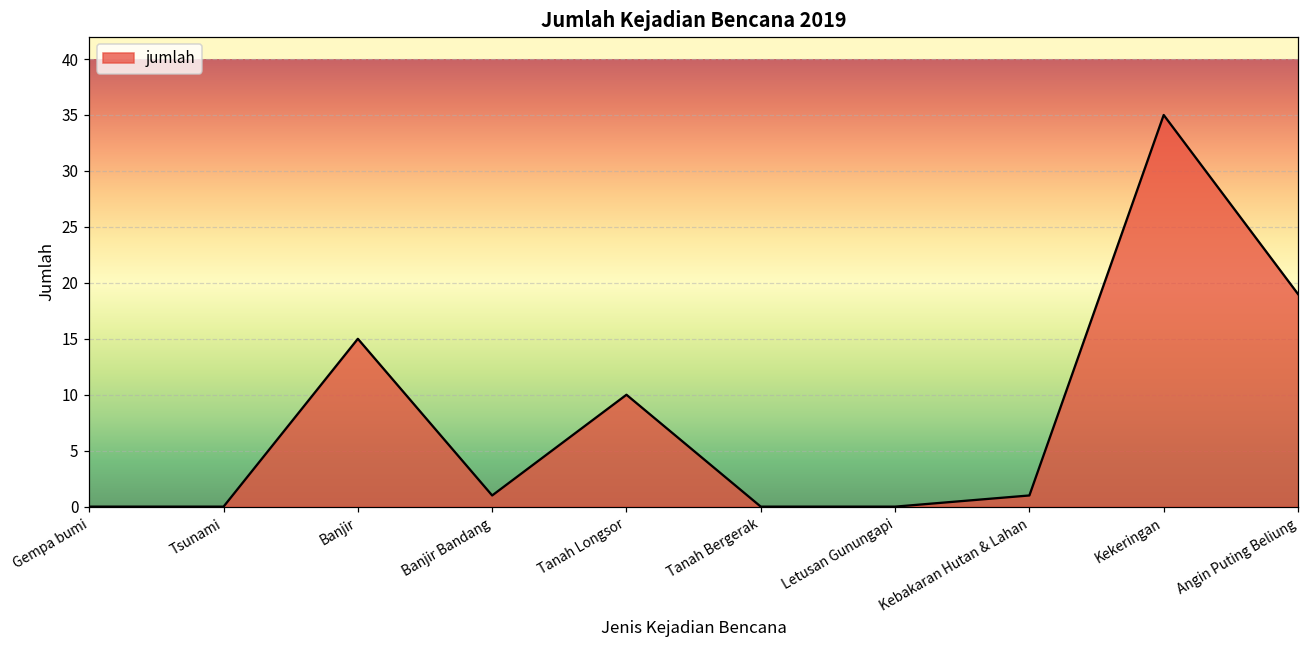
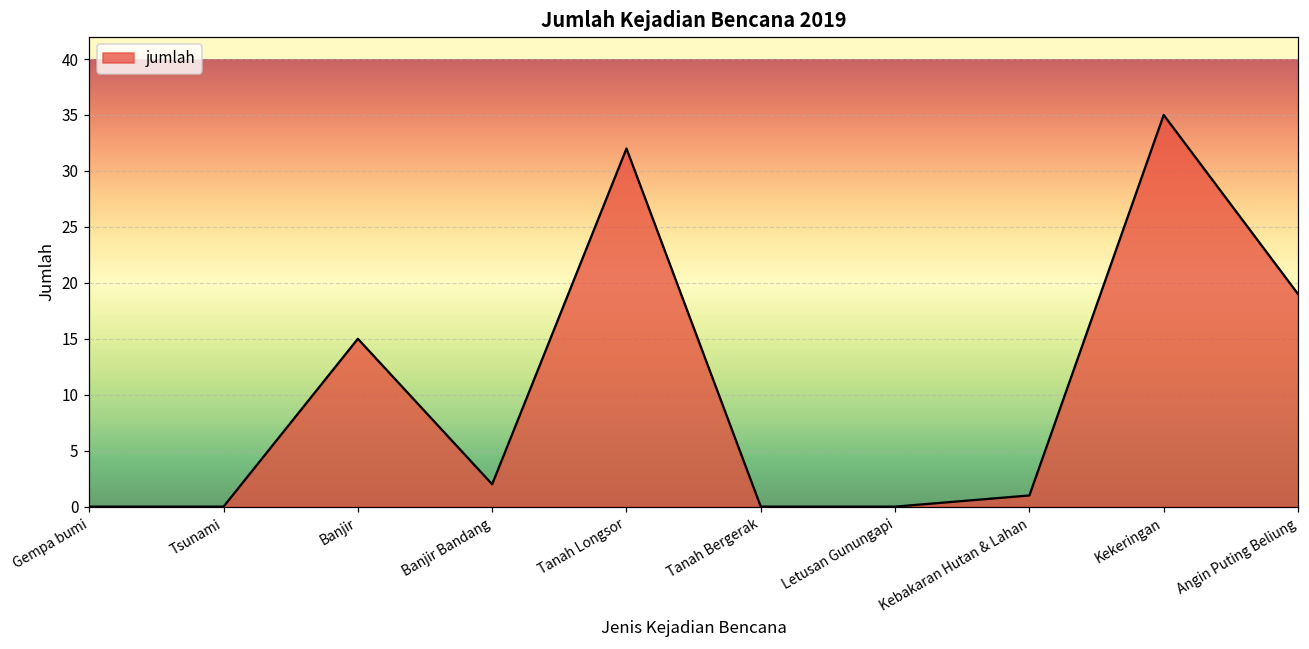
Banjir Bandang: 1 -> 2
Tanah Longsor: 10 -> 32
